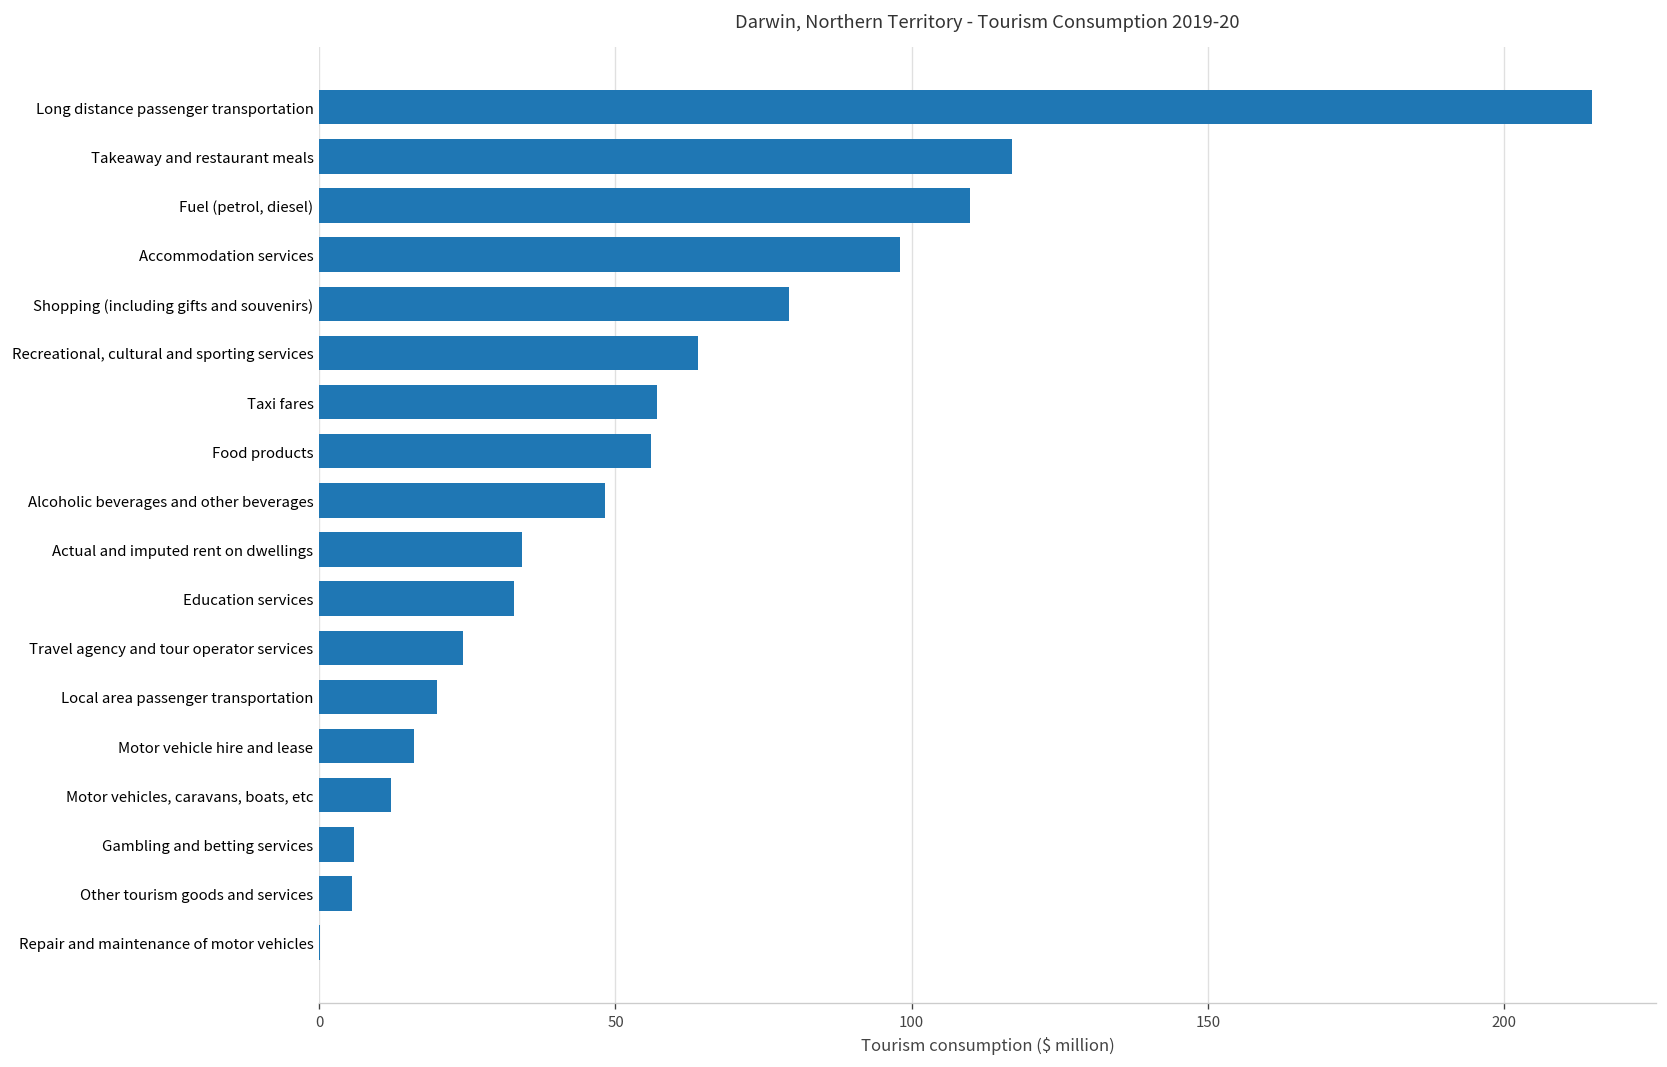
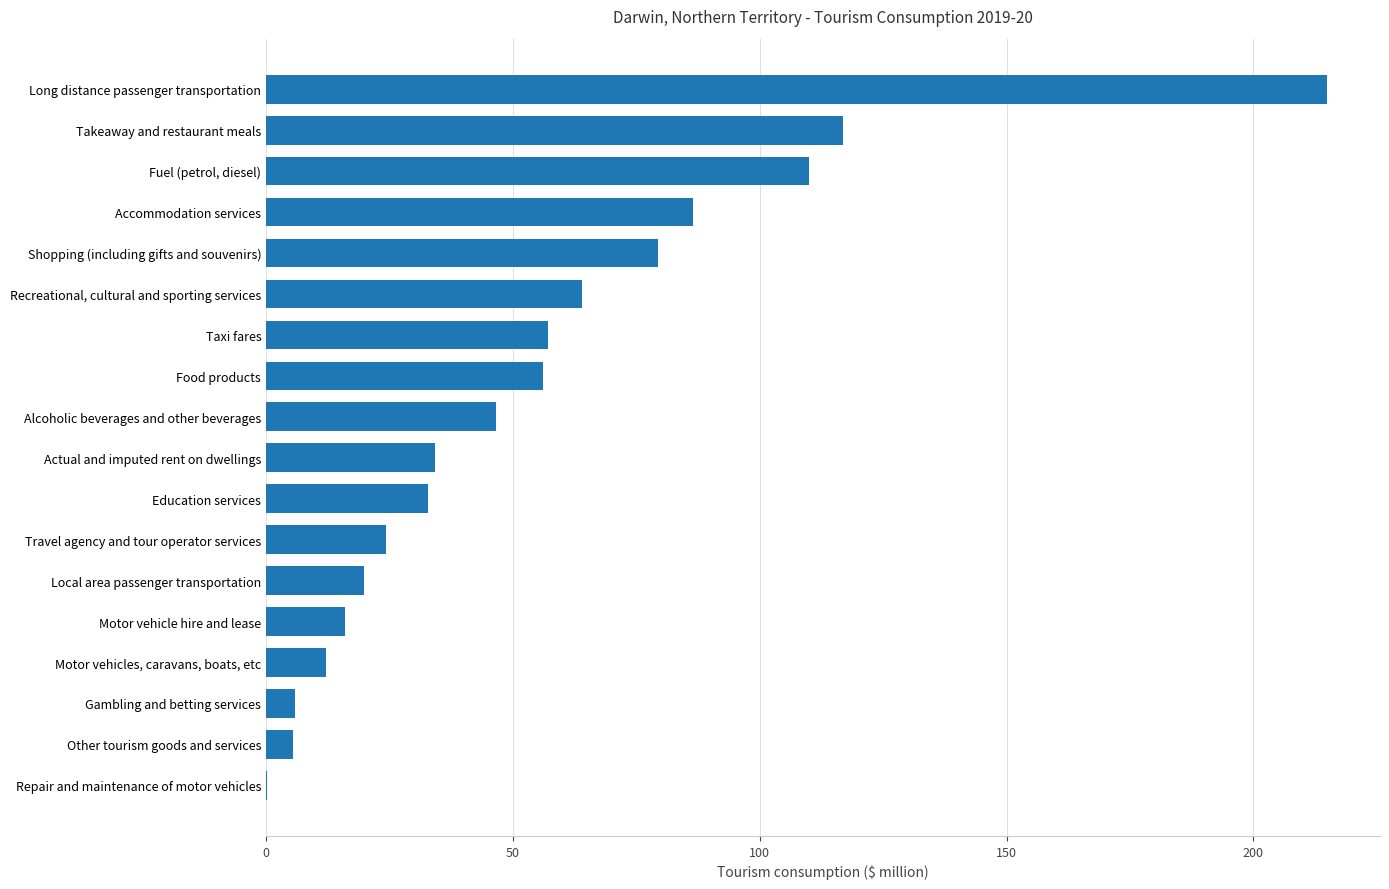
Accommodation services: 98 -> 87
Alcoholic beverages and other beverages: 48 -> 47
